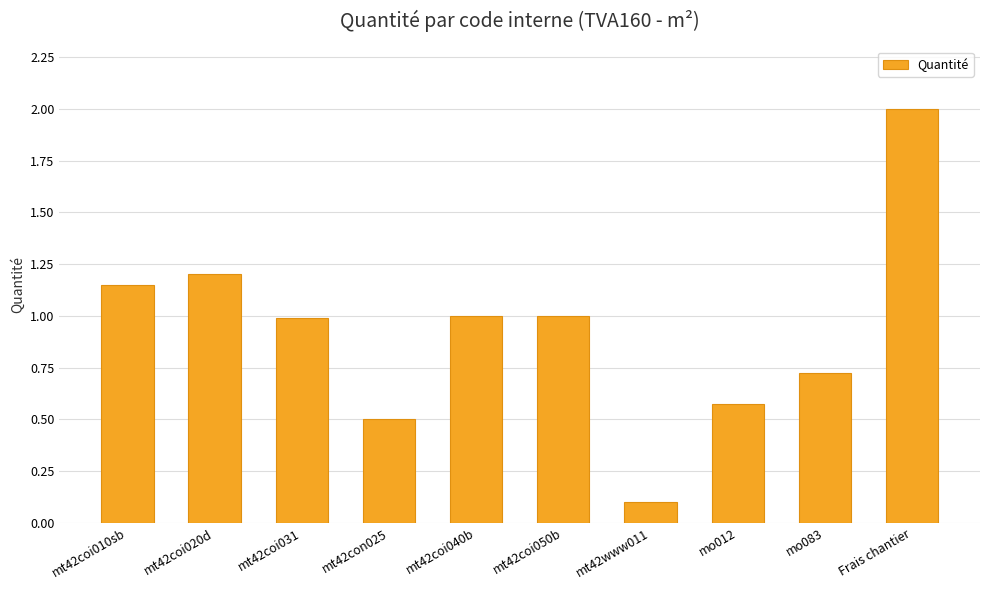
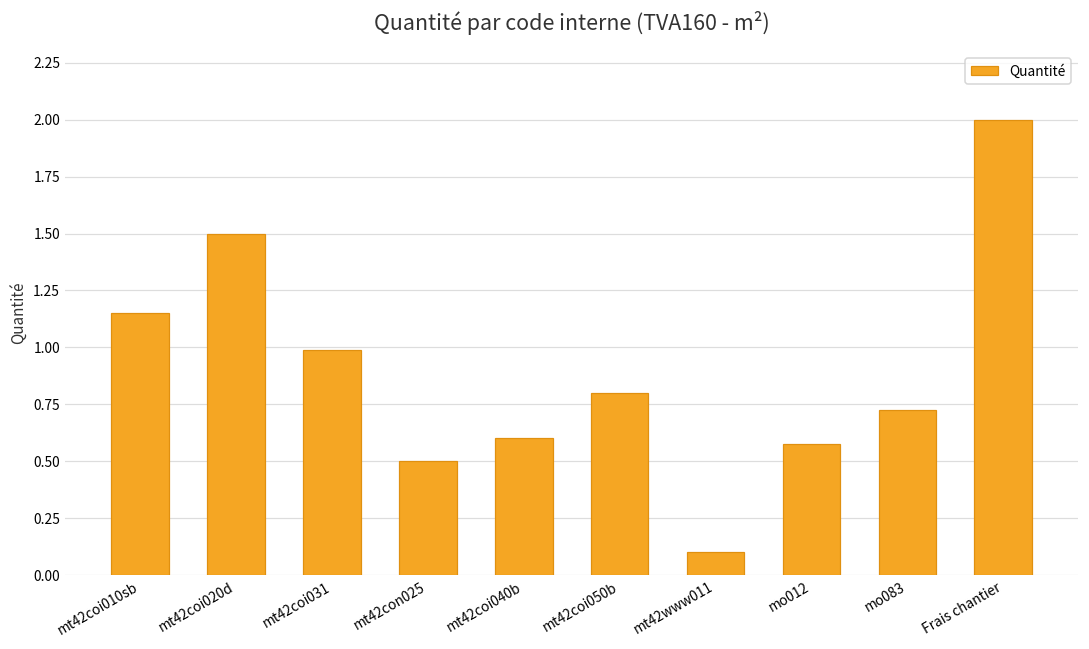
mt42coi020d: 1.2 -> 1.5
mt42coi040b: 1.0 -> 0.6
mt42coi050b: 1.0 -> 0.8
